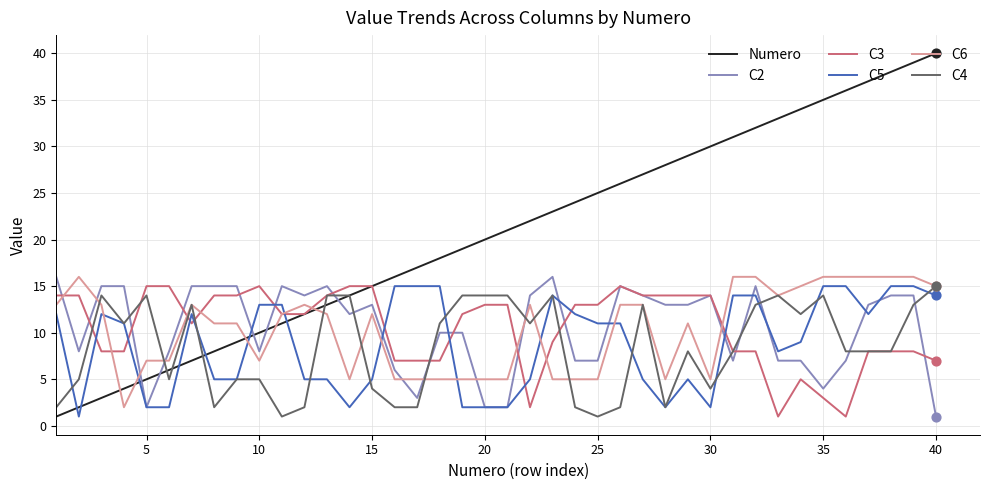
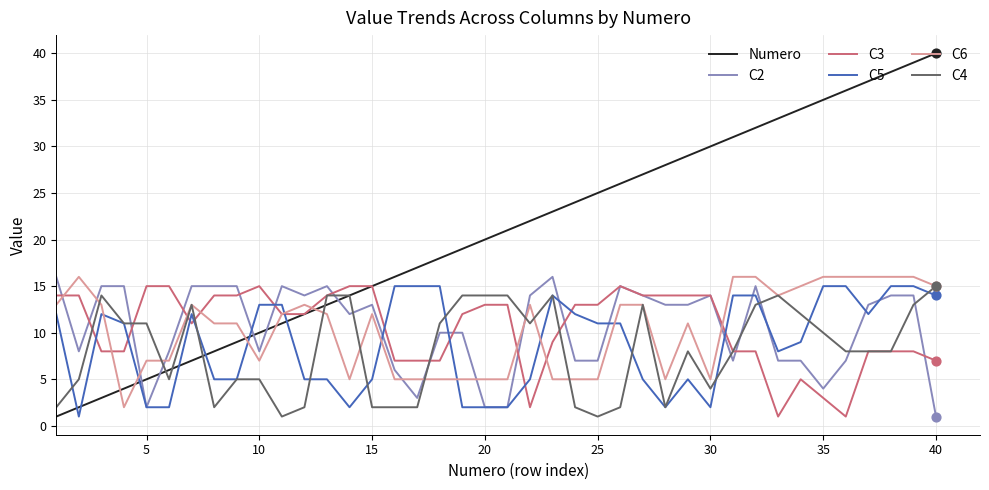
C4, 5: 14 -> 11
C4, 15: 4 -> 2
C4, 35: 14 -> 10
